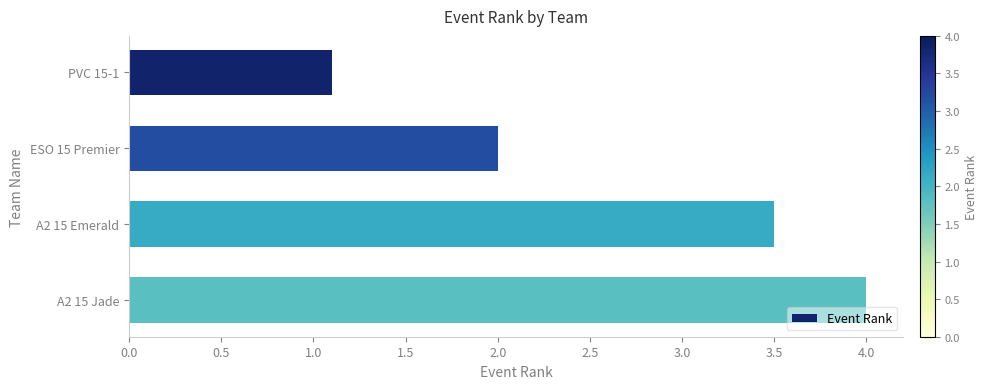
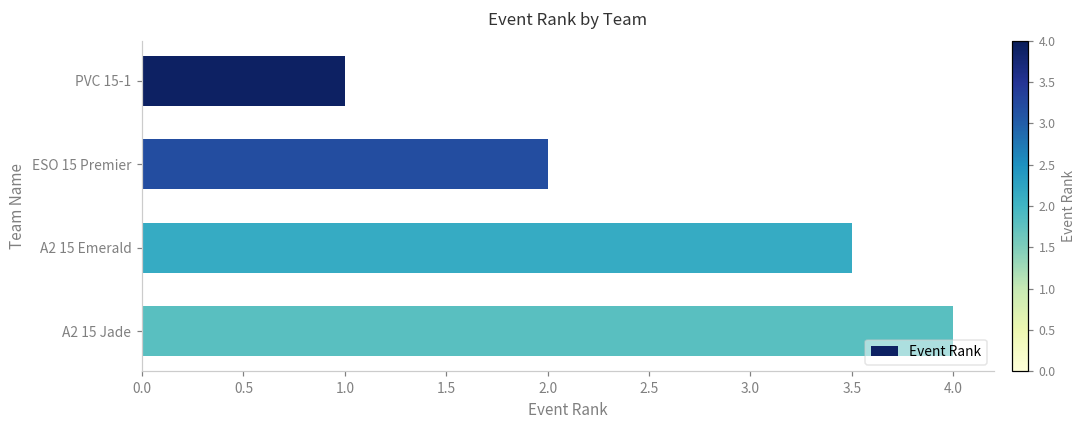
PVC 15-1: 1.1 -> 1.0
